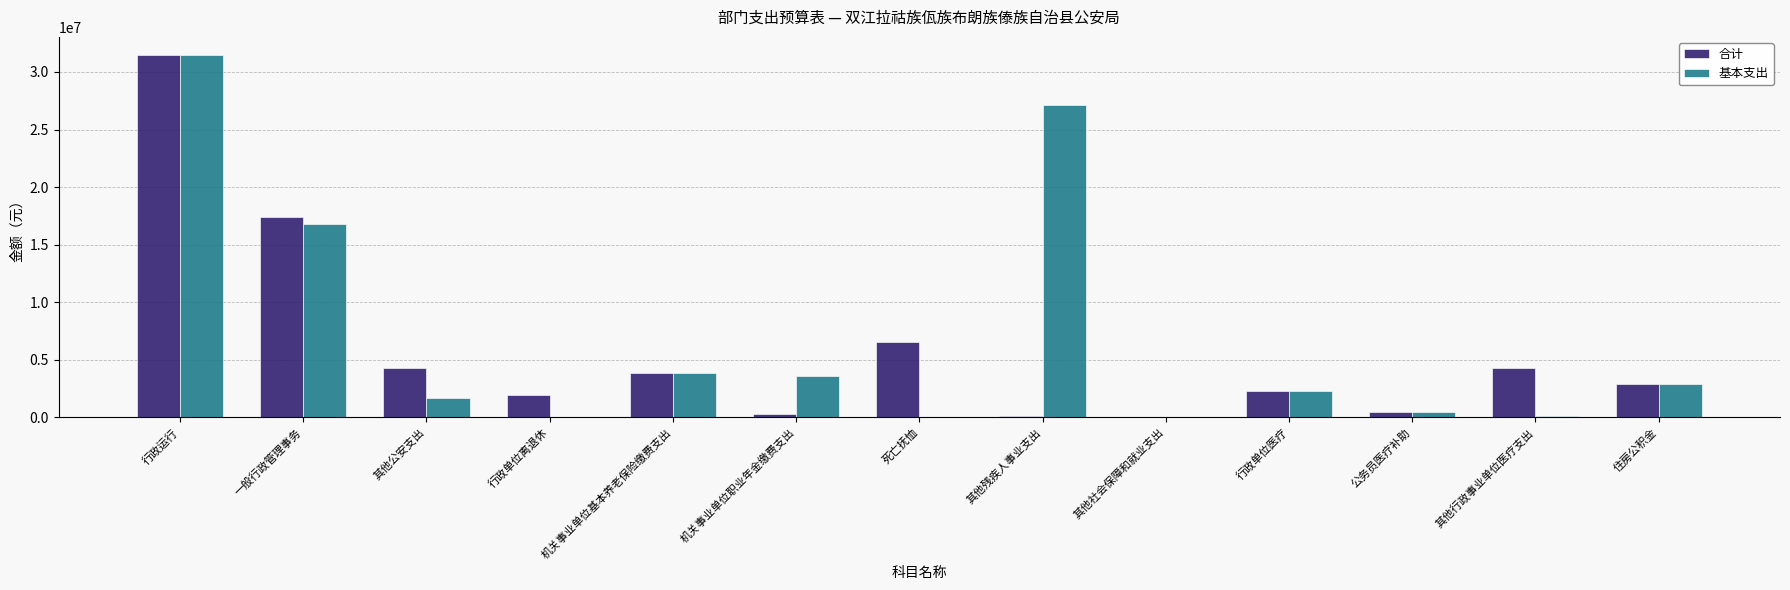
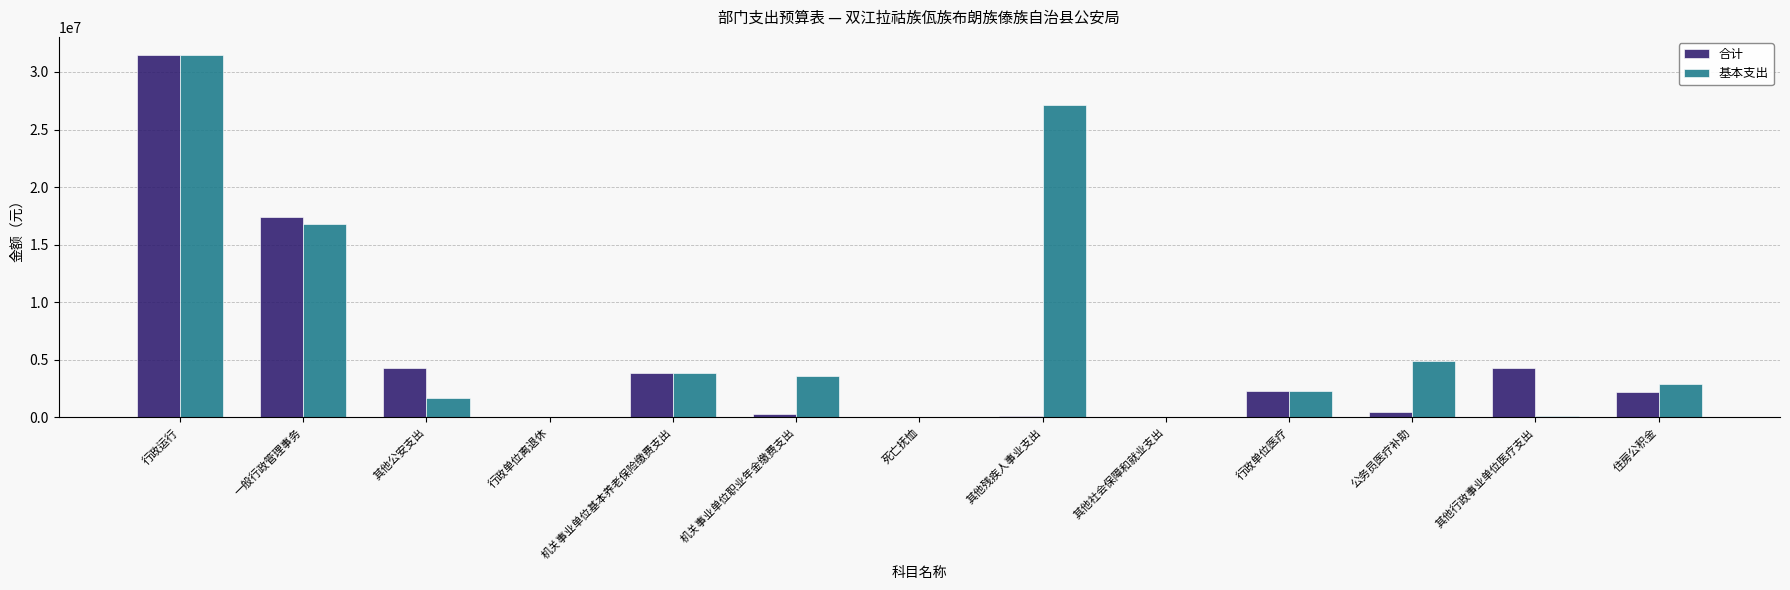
合计, 行政单位离退休: 2000000 -> 0
合计, 死亡抚恤: 6500000 -> 0
基本支出, 公务员医疗补助: 500000 -> 4900000
合计, 住房公积金: 2900000 -> 2200000
